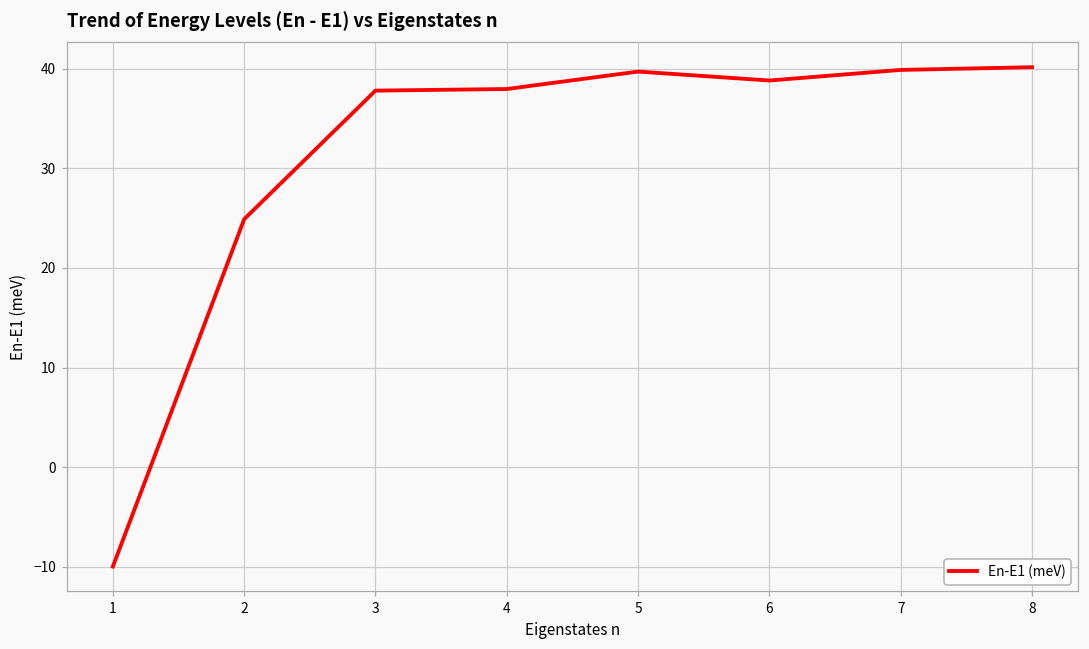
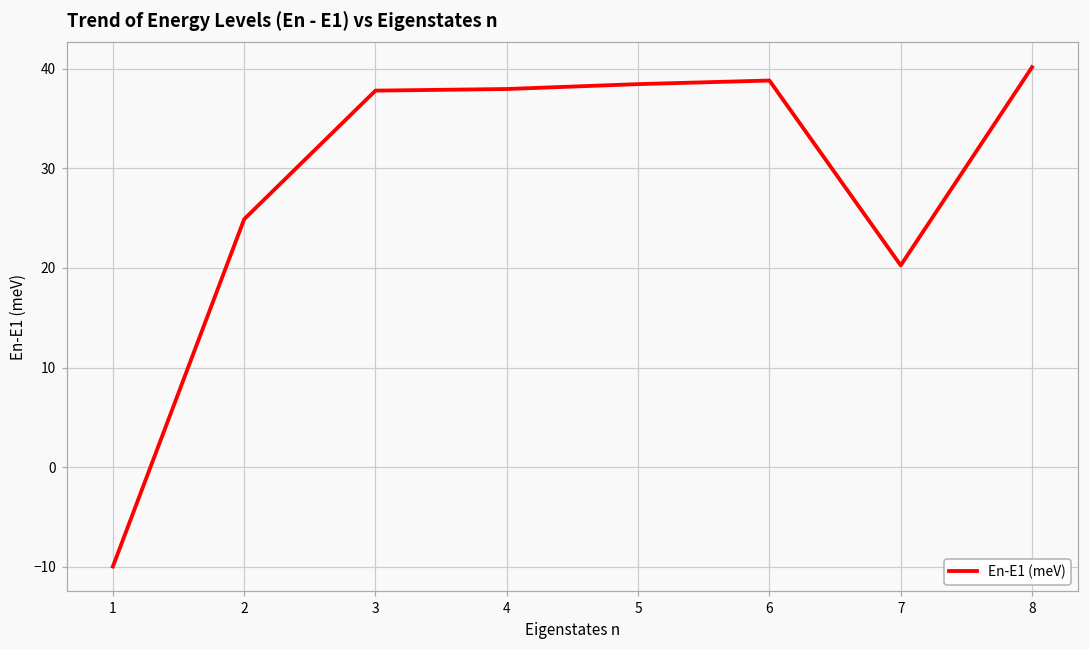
5: 40 -> 38
7: 40 -> 20
